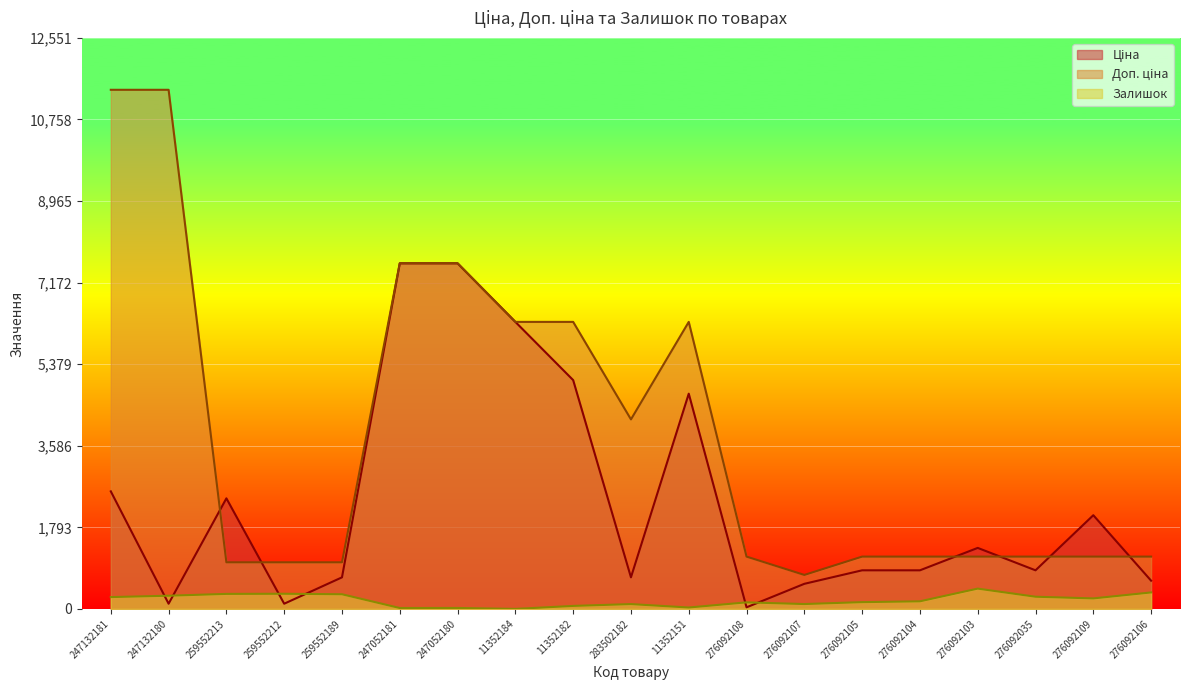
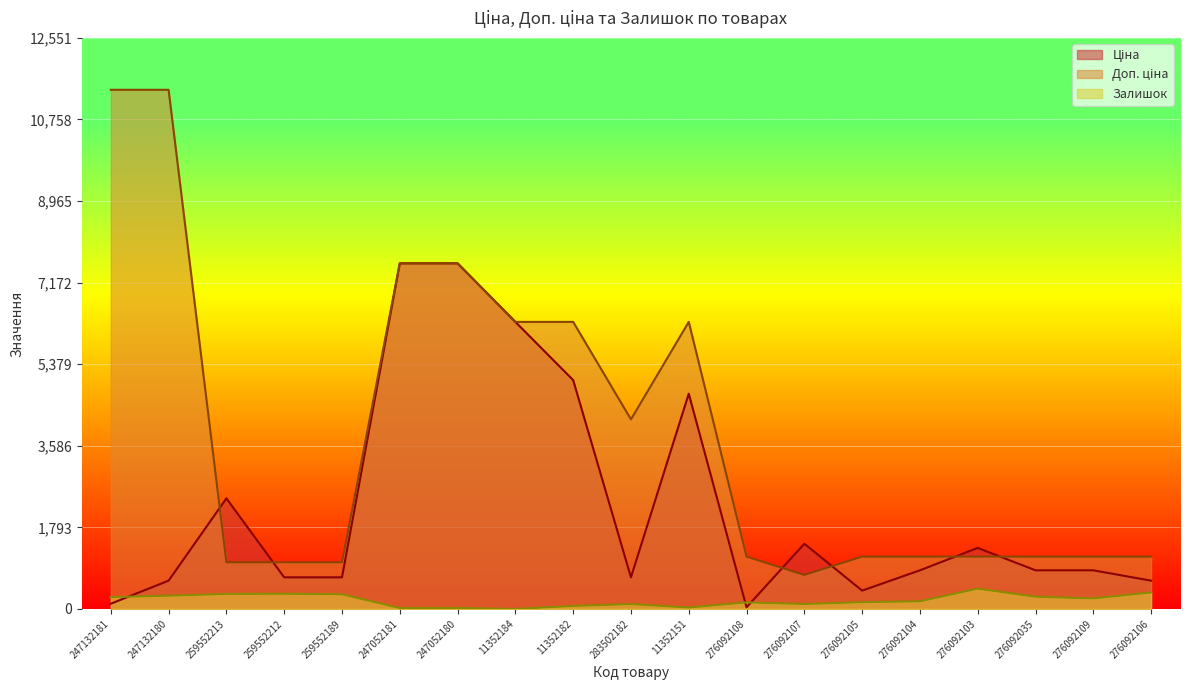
Ціна, 247132181: 2,600 -> 100
Ціна, 247132180: 100 -> 600
Ціна, 259552212: 100 -> 700
Ціна, 276092107: 600 -> 1,400
Ціна, 276092105: 800 -> 400
Ціна, 276092109: 2,100 -> 800
